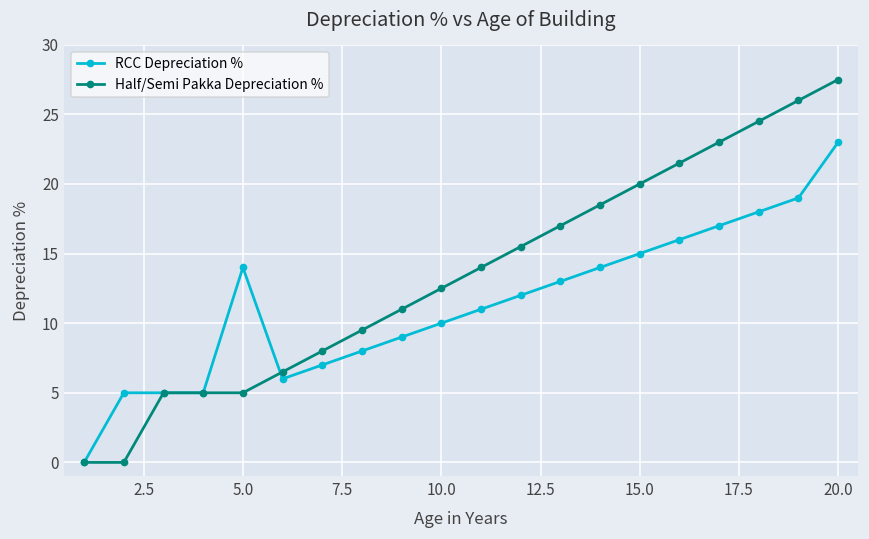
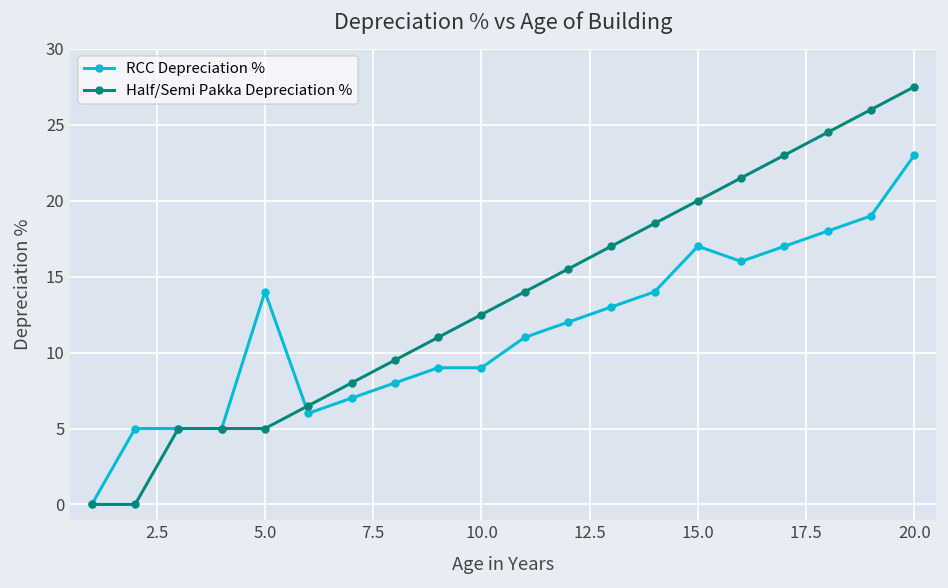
RCC Depreciation %, 10.0: 10 -> 9
RCC Depreciation %, 15.0: 15 -> 17
